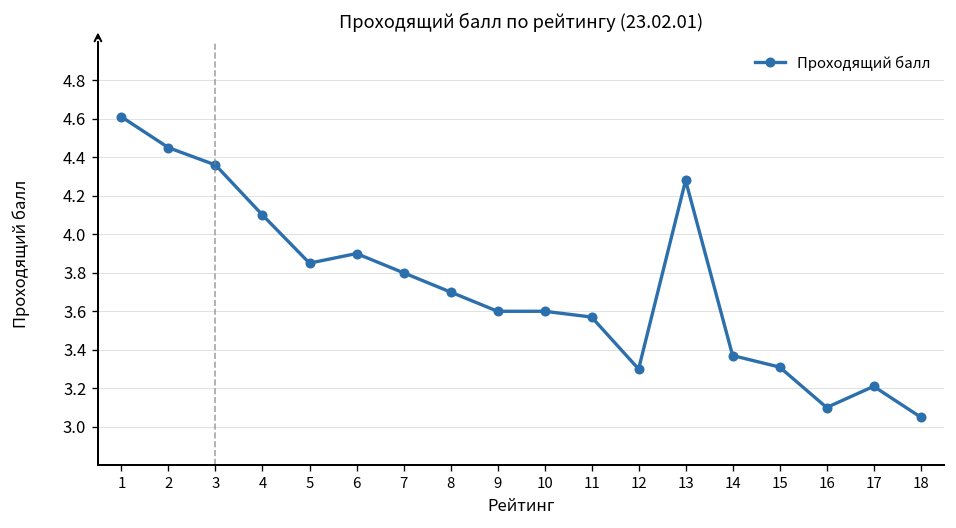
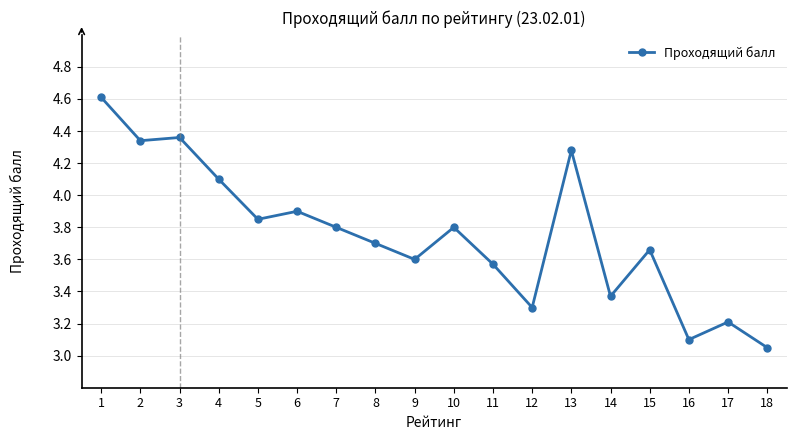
2: 4.45 -> 4.34
10: 3.6 -> 3.8
15: 3.31 -> 3.66
